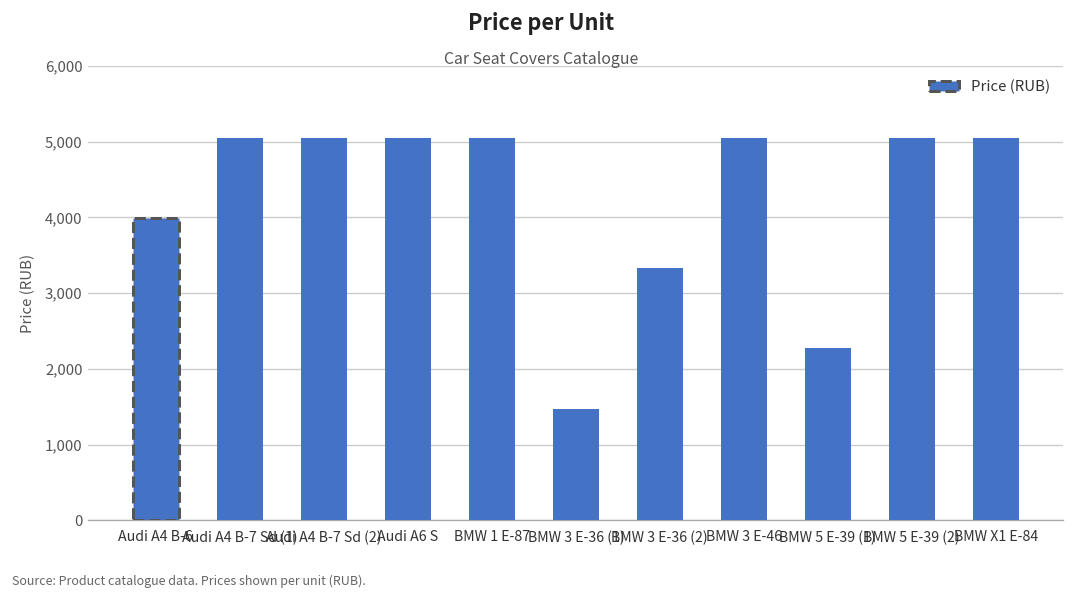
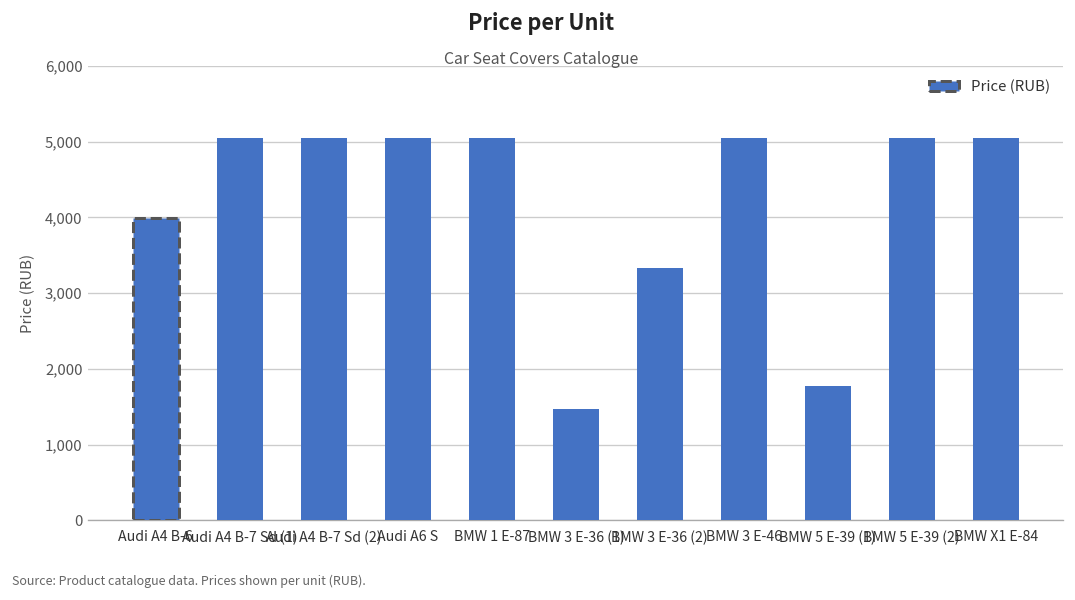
BMW 5 E-39 (1): 2,300 -> 1,800
